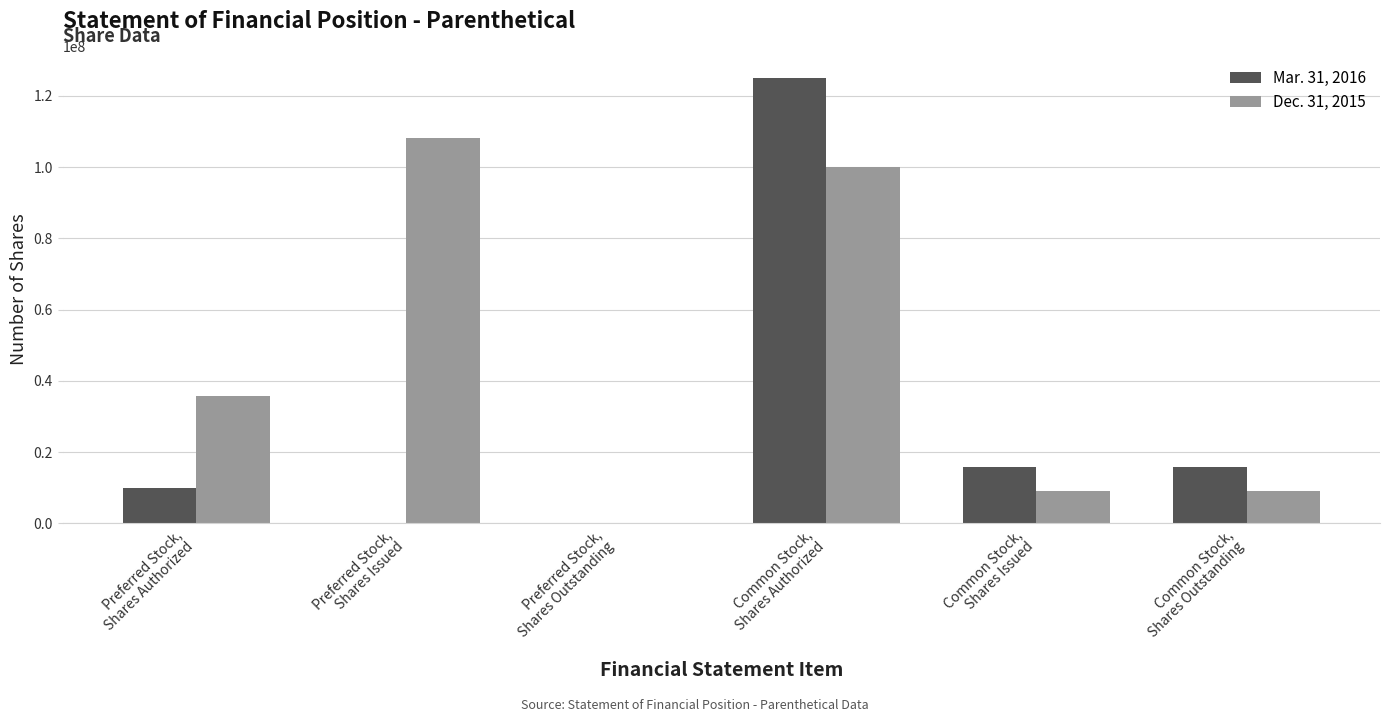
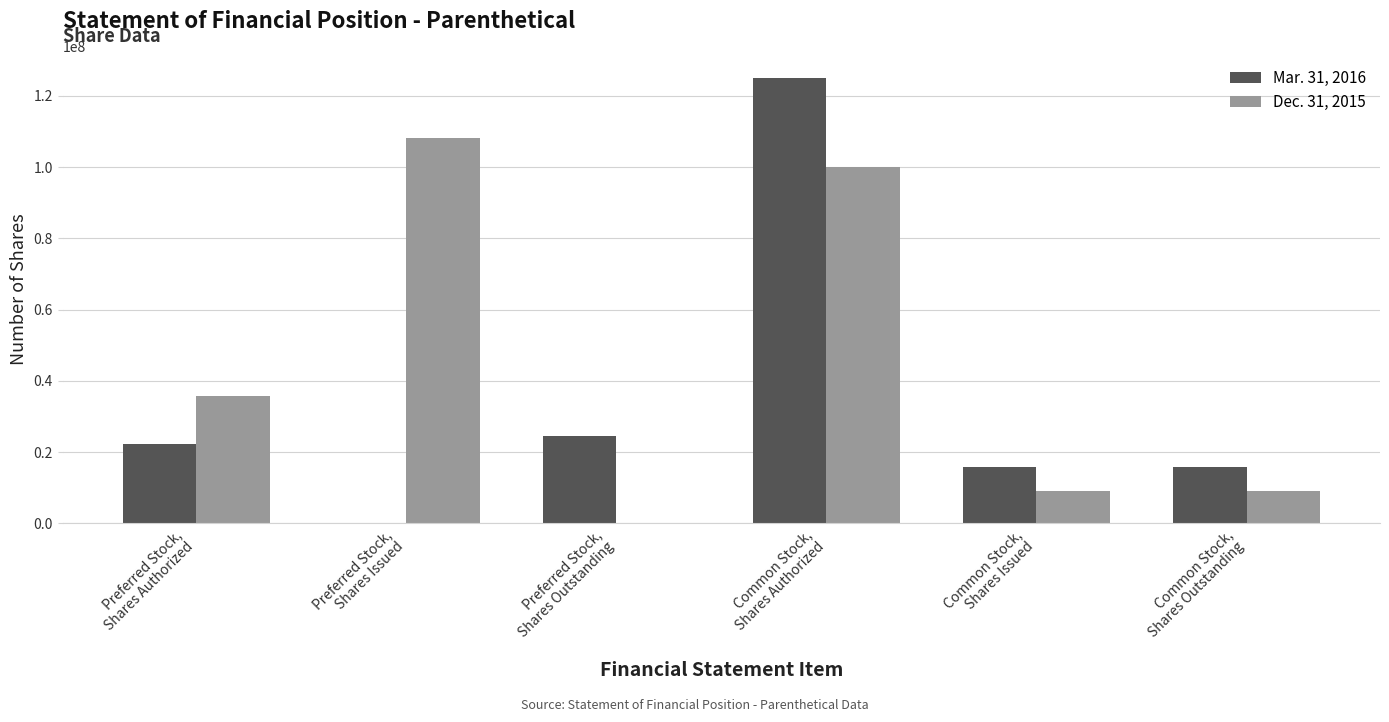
Mar. 31, 2016, Preferred Stock, Shares Authorized: 10000000 -> 22000000
Mar. 31, 2016, Preferred Stock, Shares Outstanding: 0 -> 24000000
